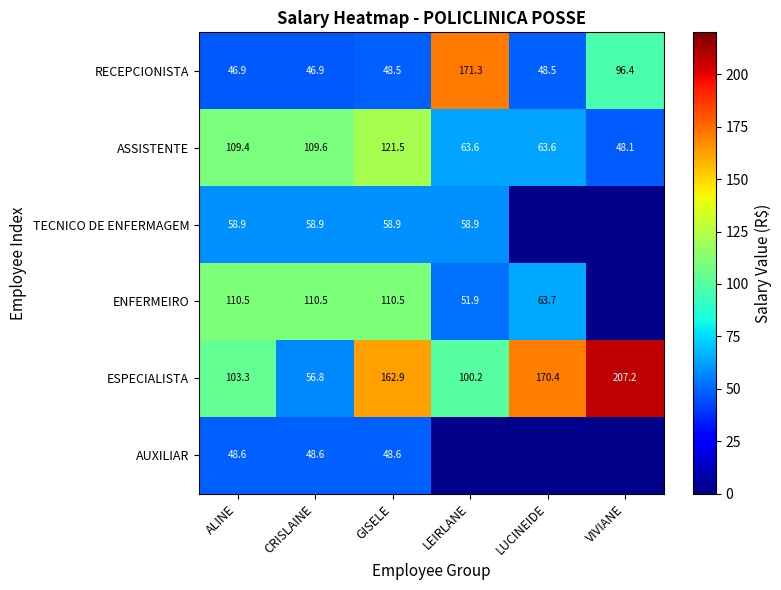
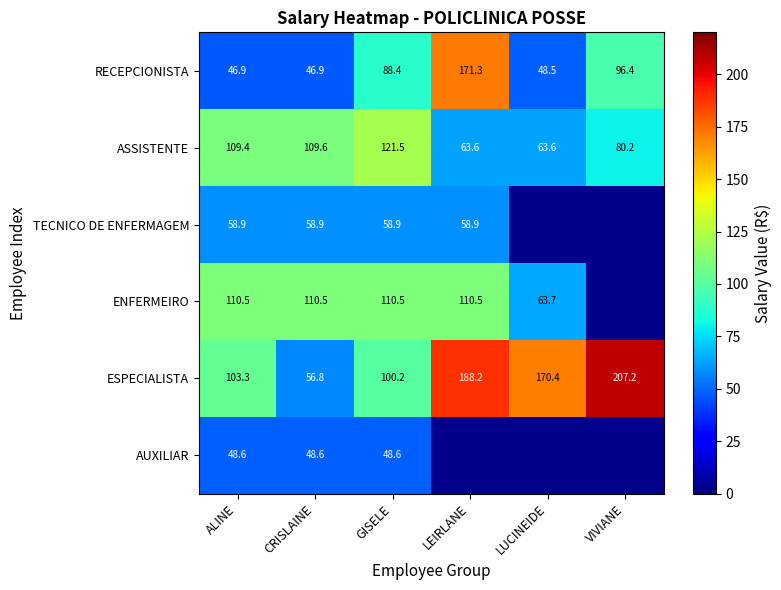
RECEPCIONISTA, GISELE: 48.5 -> 88.4
ASSISTENTE, VIVIANE: 48.1 -> 80.2
ENFERMEIRO, LEIRLANE: 51.9 -> 110.5
ESPECIALISTA, GISELE: 162.9 -> 100.2
ESPECIALISTA, LEIRLANE: 100.2 -> 188.2
